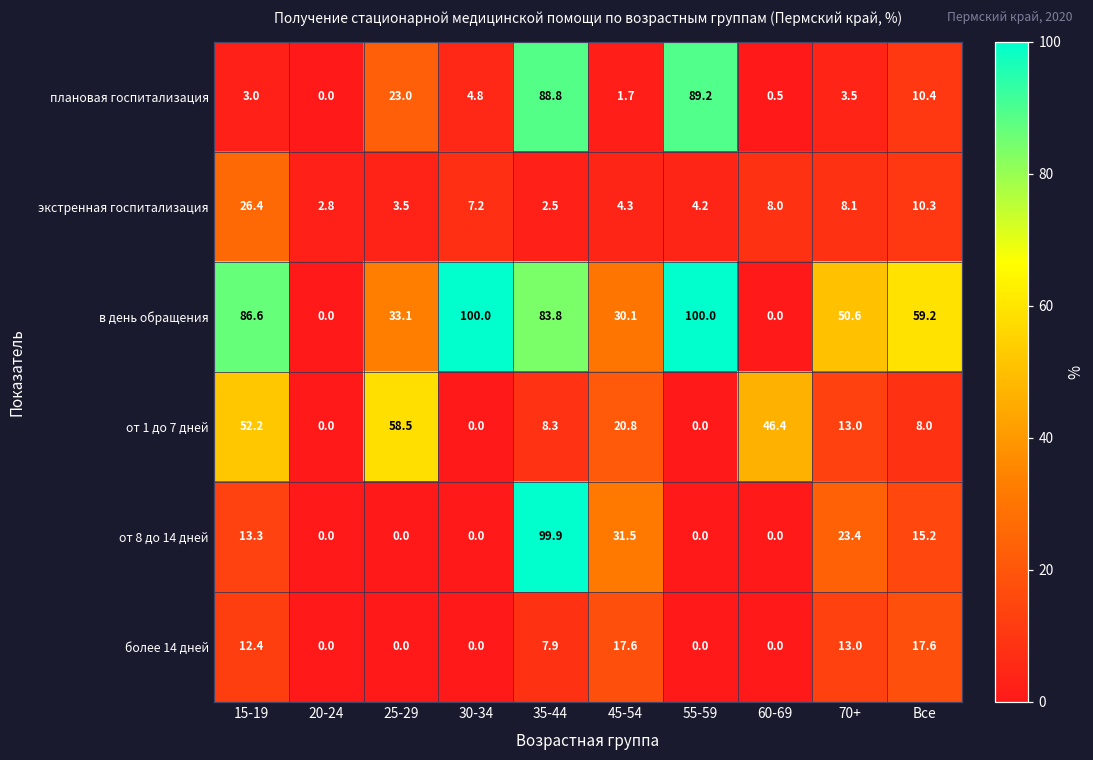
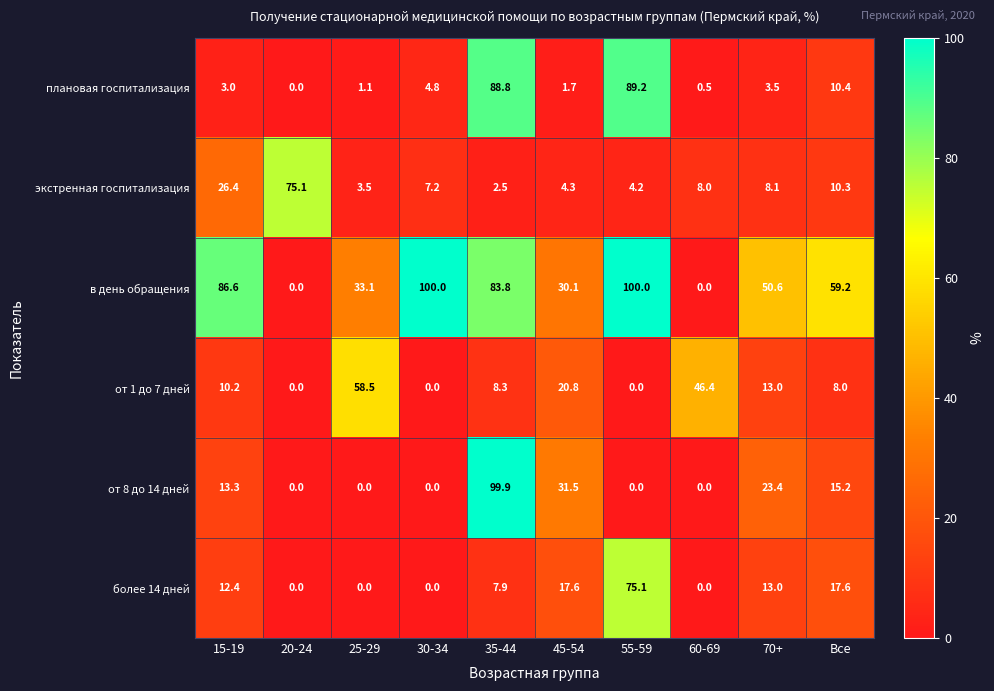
плановая госпитализация, 25-29: 23.0 -> 1.1
экстренная госпитализация, 20-24: 2.8 -> 75.1
от 1 до 7 дней, 15-19: 52.2 -> 10.2
более 14 дней, 55-59: 0.0 -> 75.1
